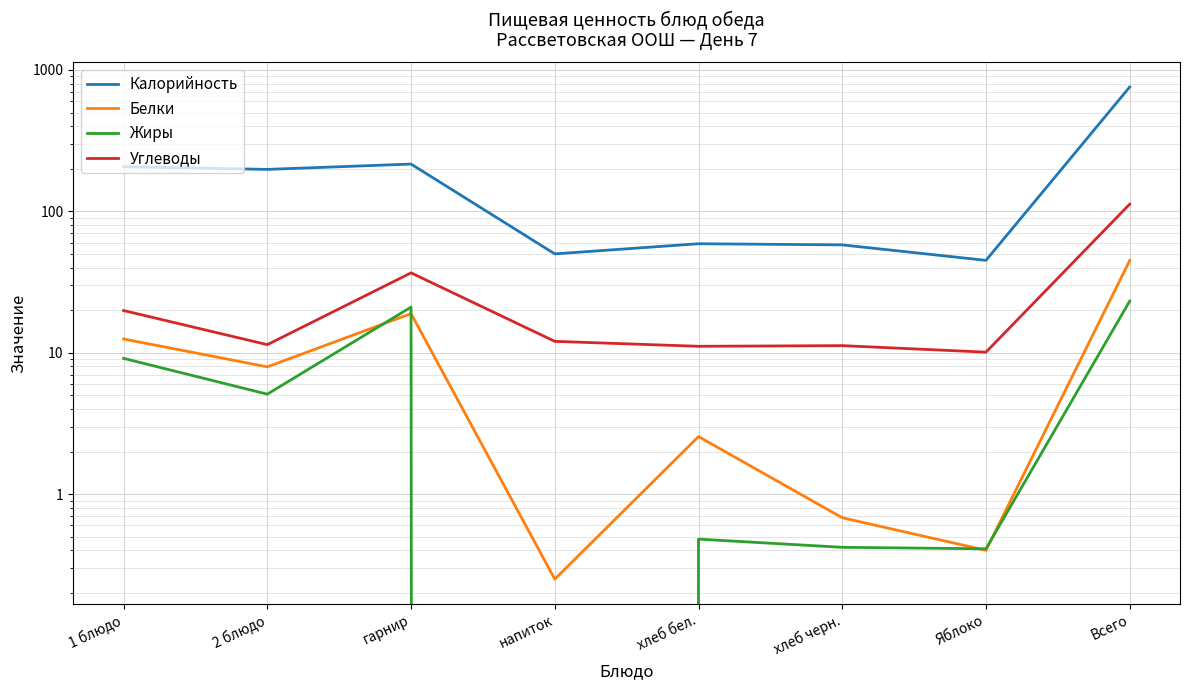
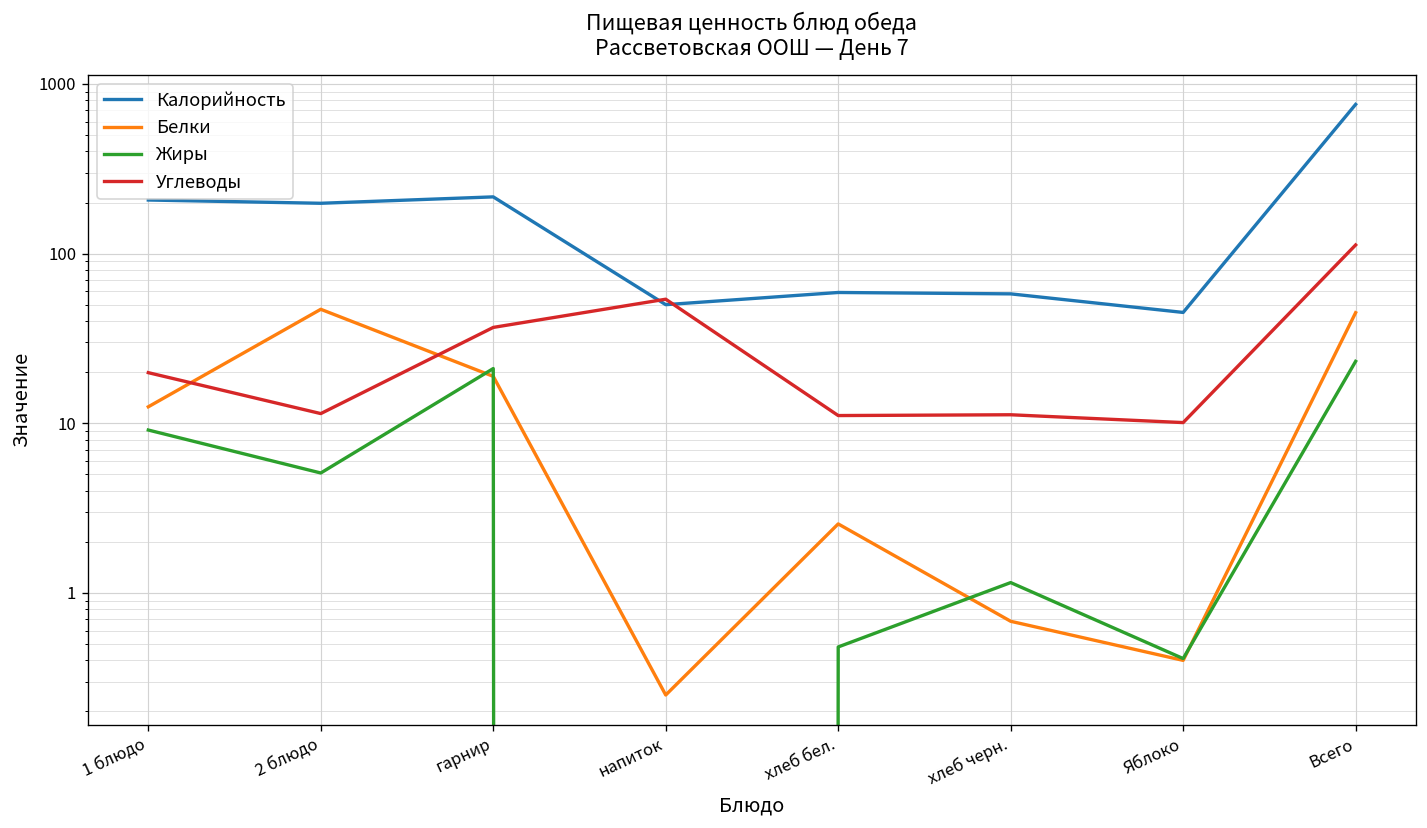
Белки, 2 блюдо: 8 -> 47
Углеводы, напиток: 12 -> 54
Жиры, хлеб черн.: 0.42 -> 1.2
